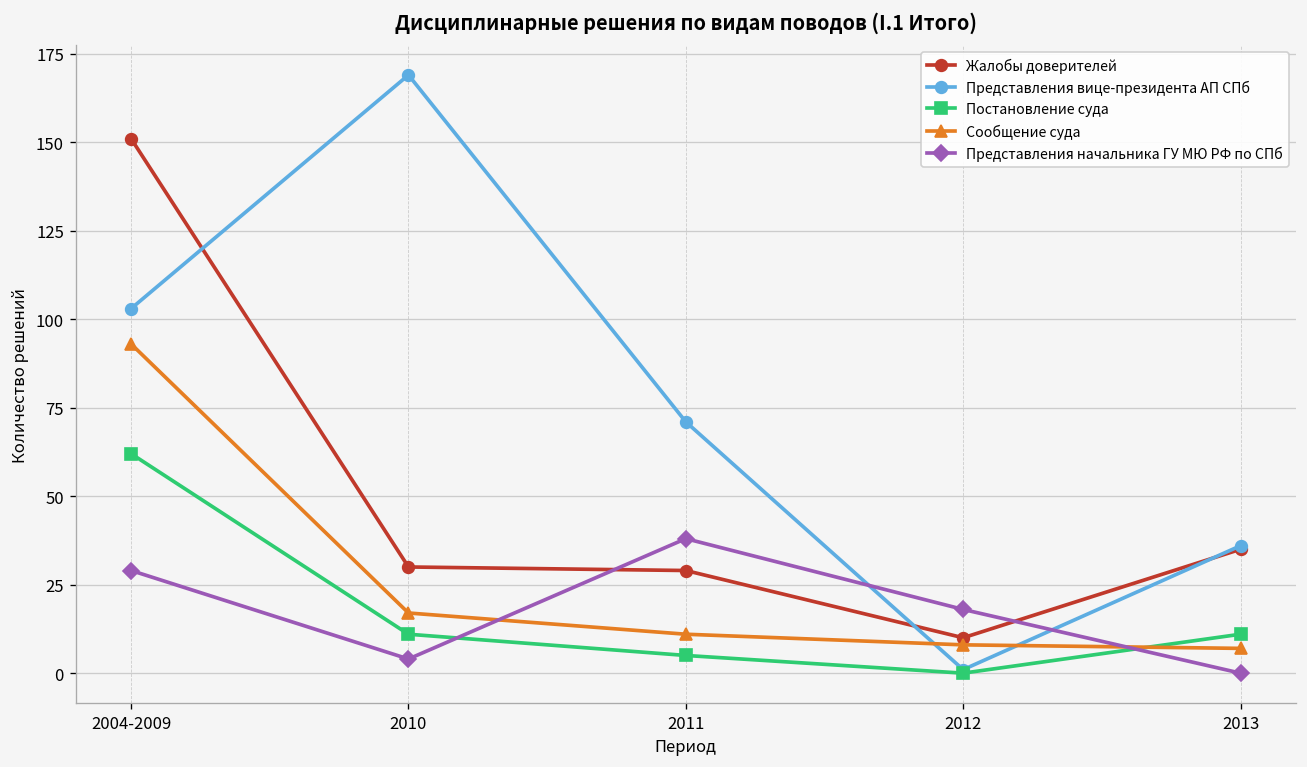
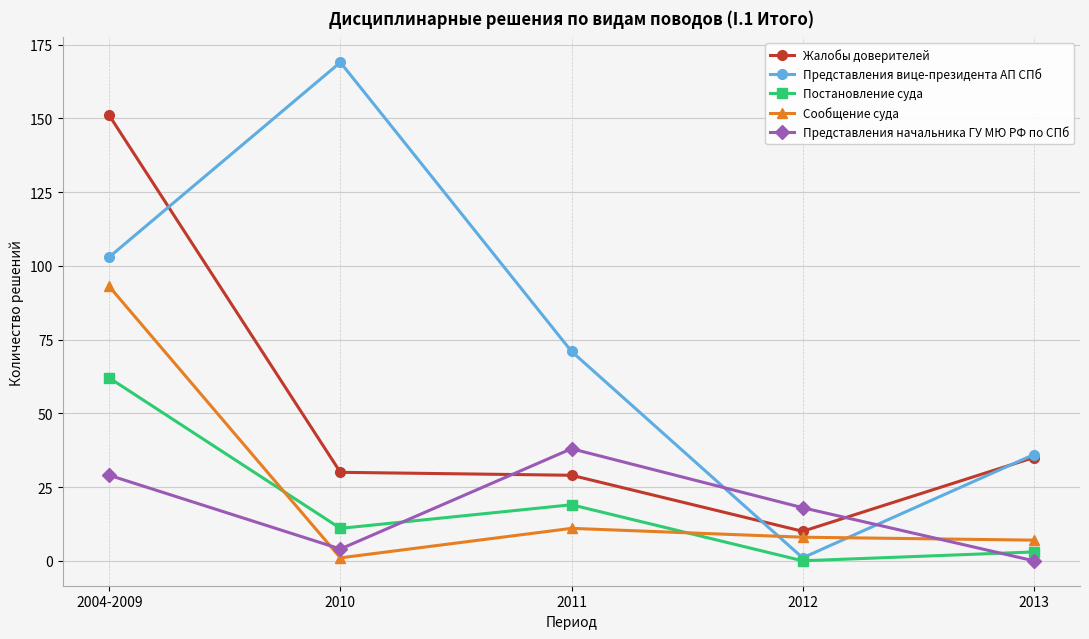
Сообщение суда, 2010: 17 -> 1
Постановление суда, 2011: 5 -> 19
Постановление суда, 2013: 11 -> 3
